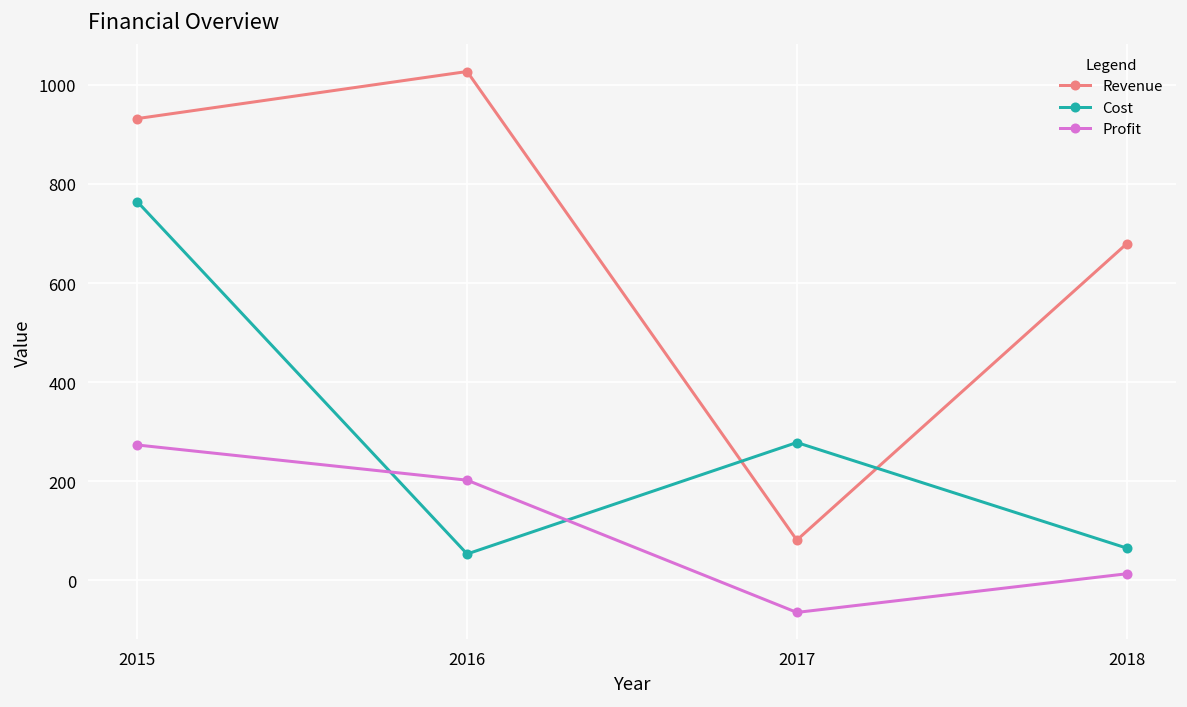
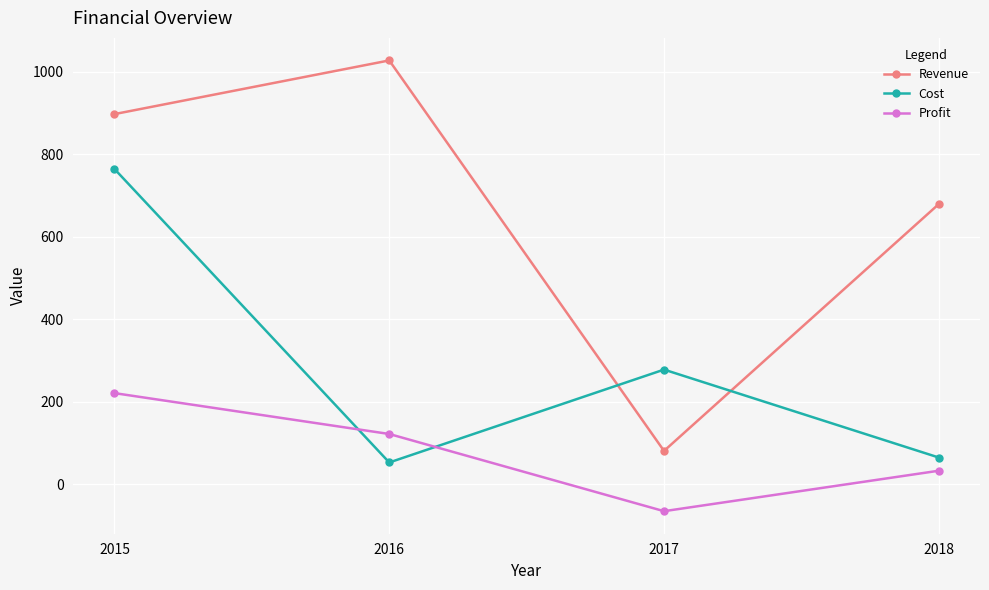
Revenue, 2015: 930 -> 900
Profit, 2015: 270 -> 220
Profit, 2016: 200 -> 120
Profit, 2018: 10 -> 30
